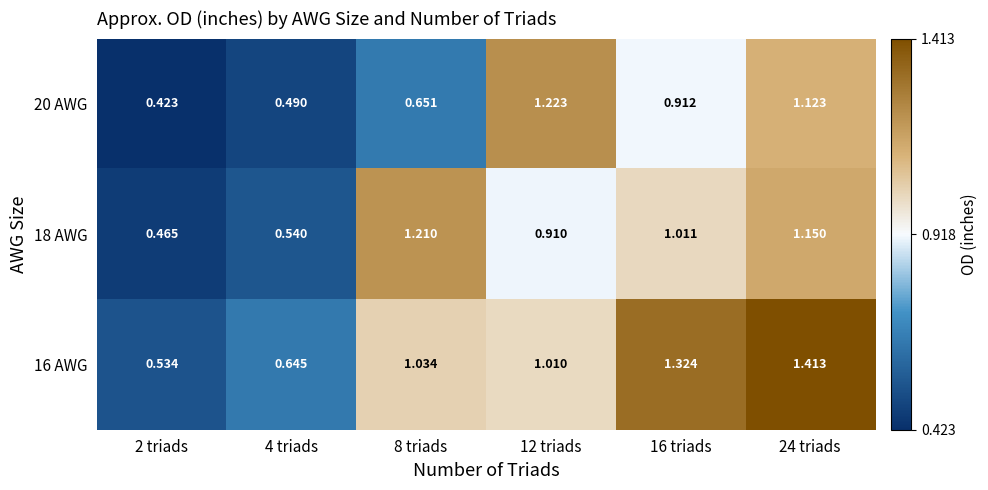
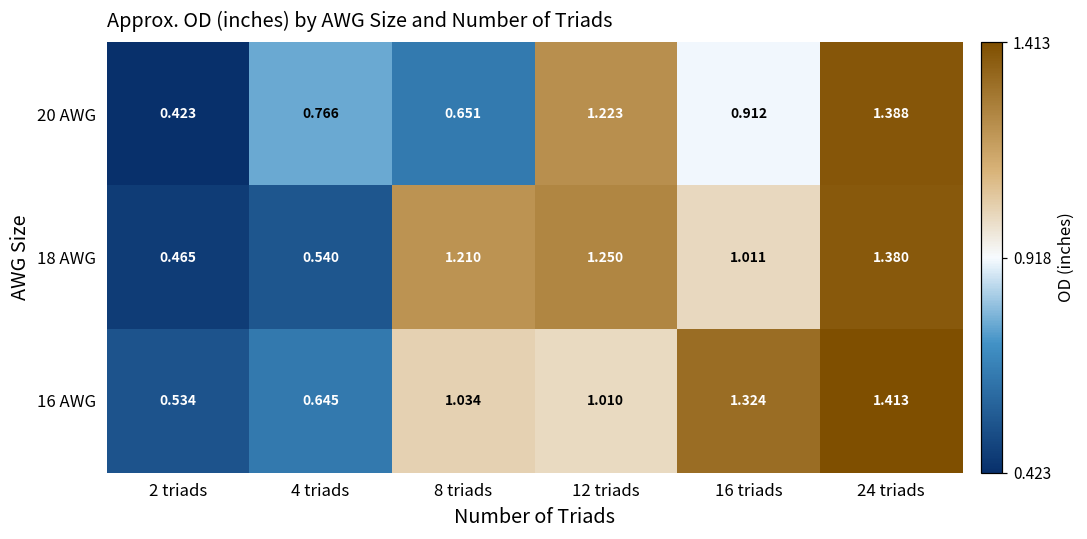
20 AWG, 4 triads: 0.490 -> 0.766
20 AWG, 24 triads: 1.123 -> 1.388
18 AWG, 12 triads: 0.910 -> 1.250
18 AWG, 24 triads: 1.150 -> 1.380
